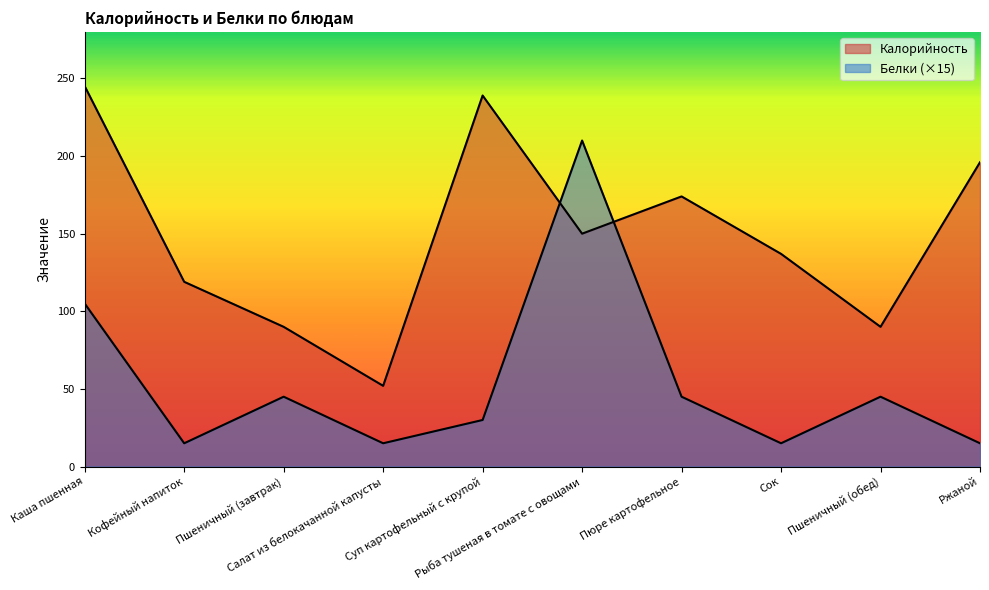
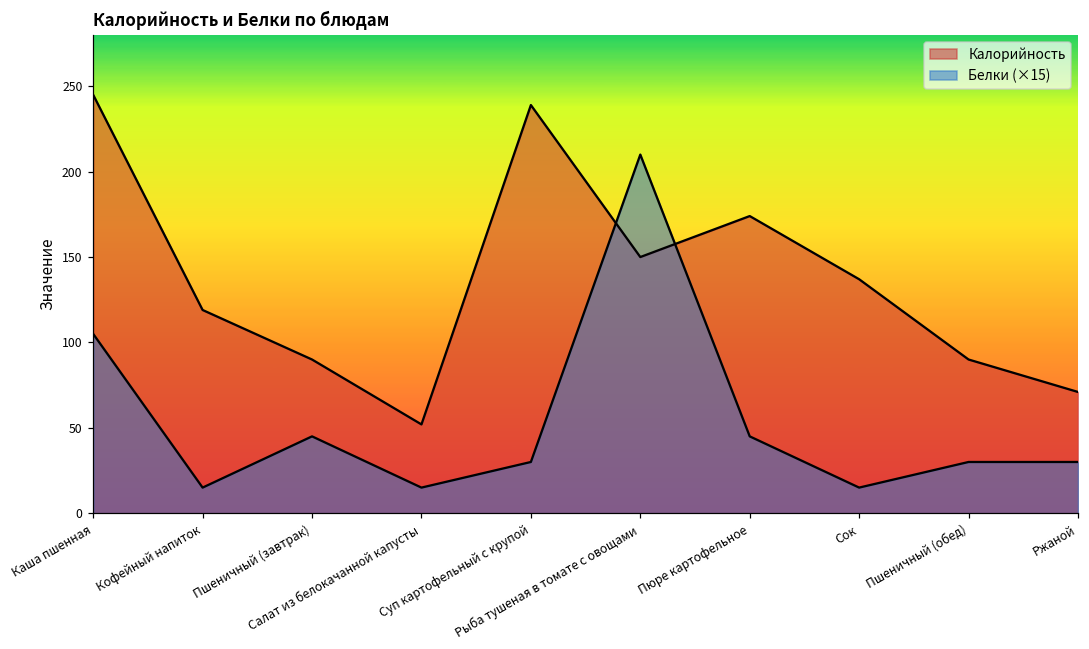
Белки (×15), Пшеничный (обед): 45 -> 30
Калорийность, Ржаной: 196 -> 71
Белки (×15), Ржаной: 15 -> 30
